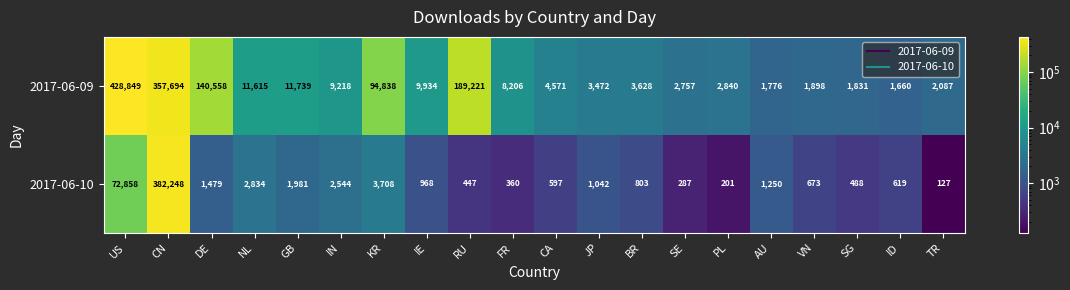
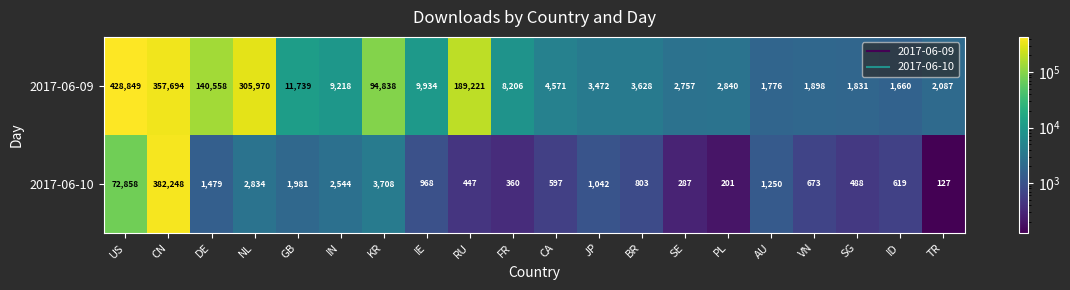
2017-06-09, NL: 11,615 -> 305,970
